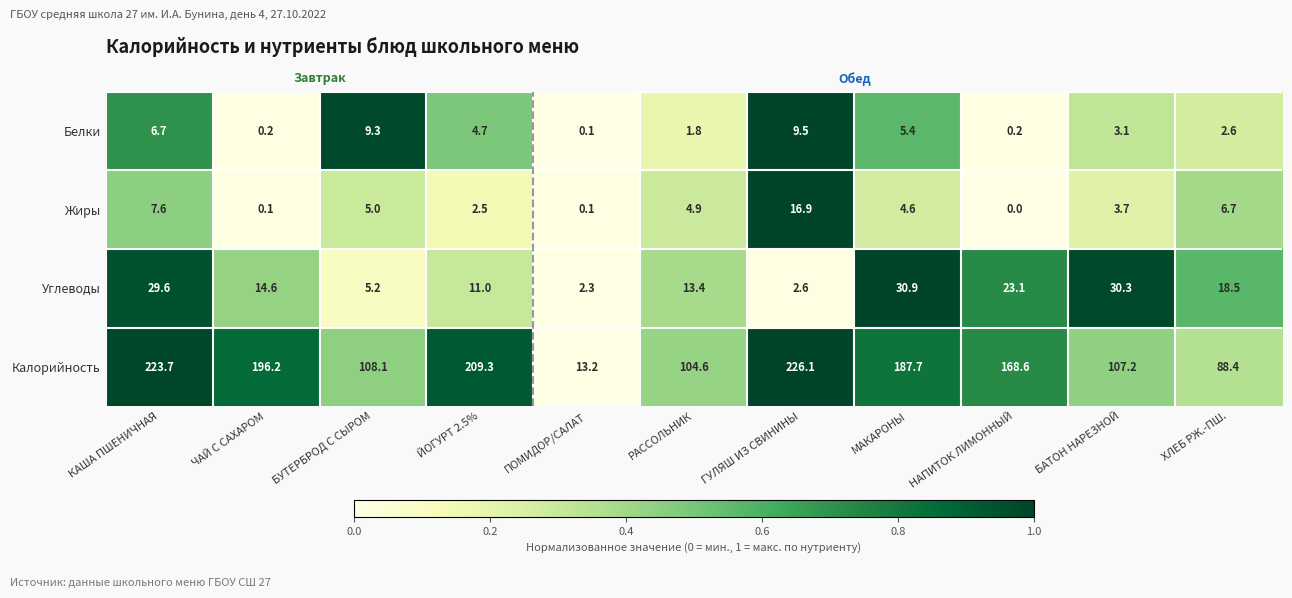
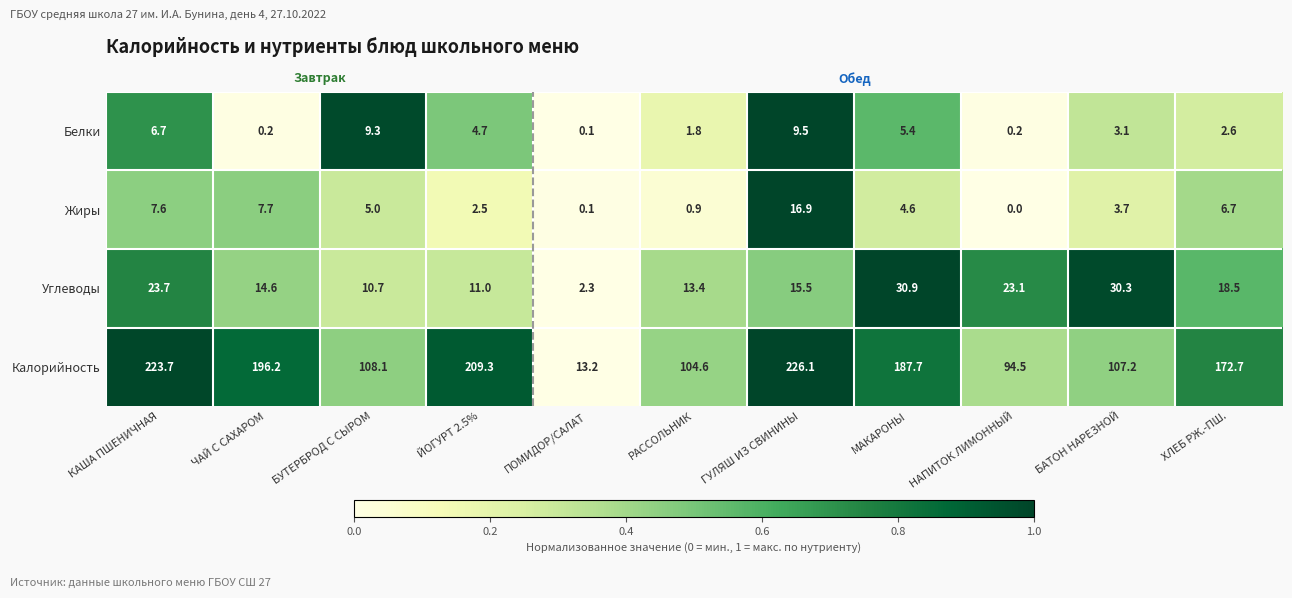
Жиры, ЧАЙ С САХАРОМ: 0.1 -> 7.7
Жиры, РАССОЛЬНИК: 4.9 -> 0.9
Углеводы, КАША ПШЕНИЧНАЯ: 29.6 -> 23.7
Углеводы, БУТЕРБРОД С СЫРОМ: 5.2 -> 10.7
Углеводы, ГУЛЯШ ИЗ СВИНИНЫ: 2.6 -> 15.5
Калорийность, НАПИТОК ЛИМОННЫЙ: 168.6 -> 94.5
Калорийность, ХЛЕБ РЖ.-ПШ.: 88.4 -> 172.7
